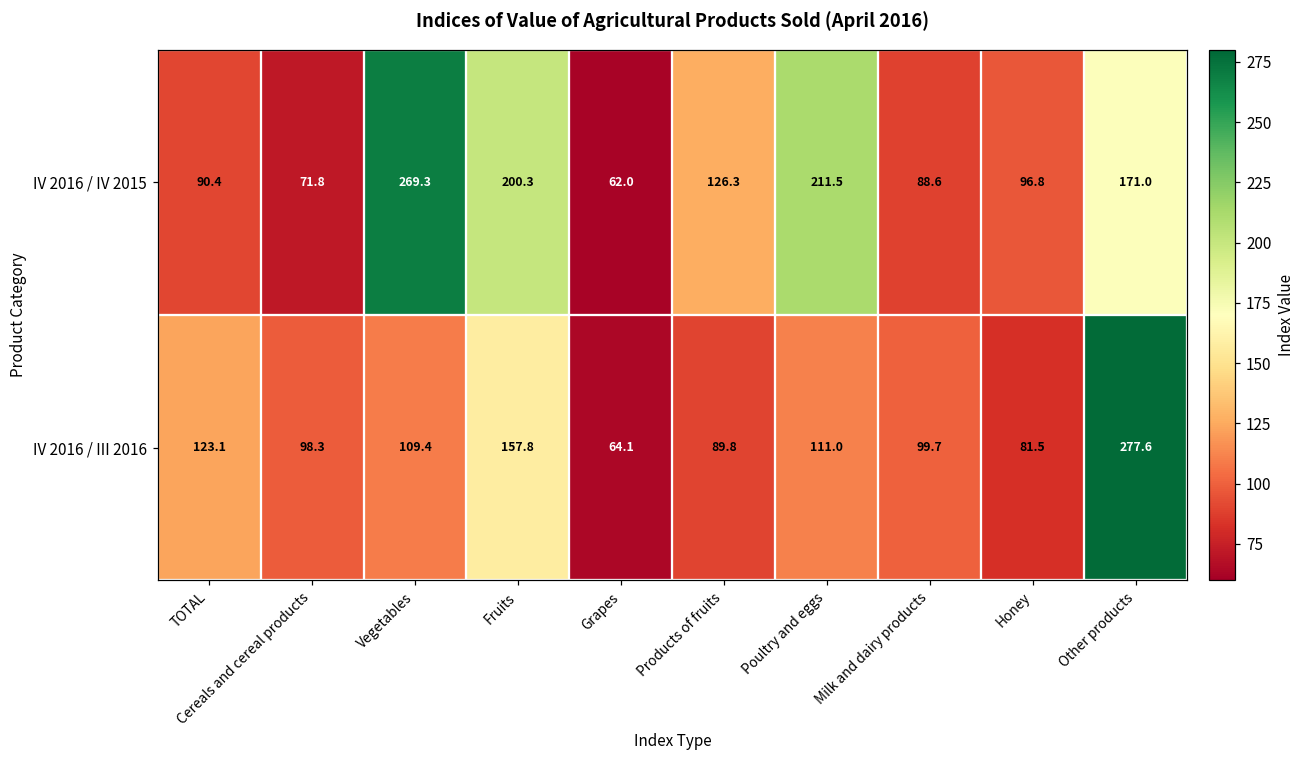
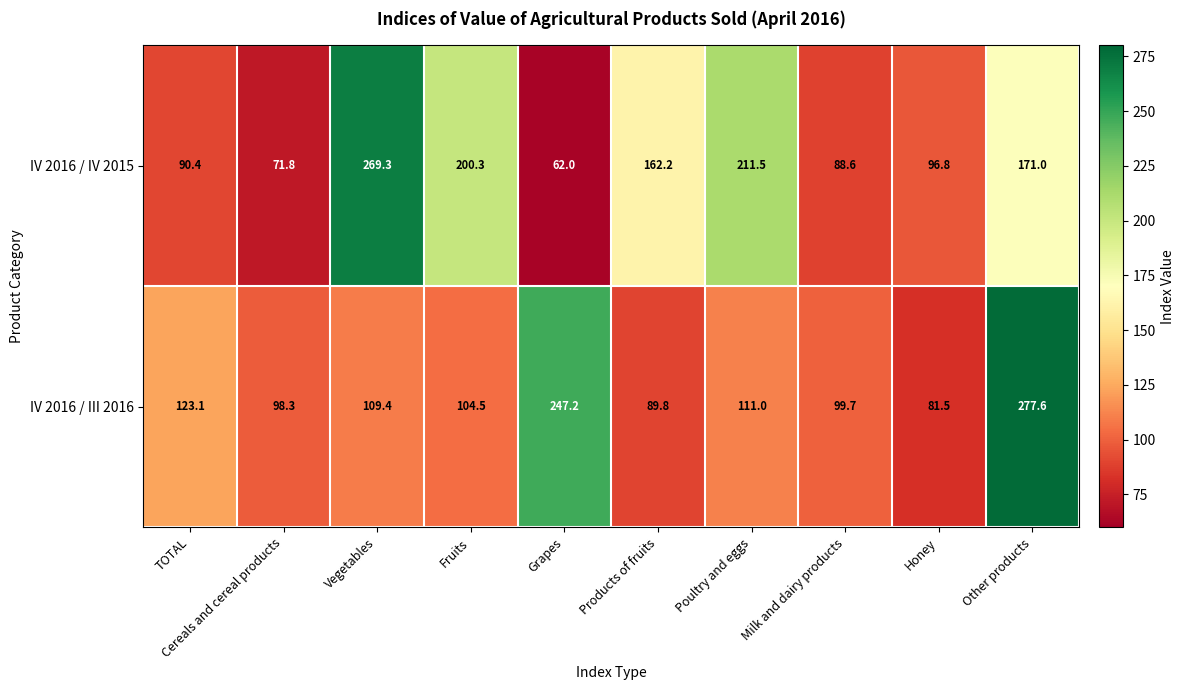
IV 2016 / IV 2015, Products of fruits: 126.3 -> 162.2
IV 2016 / III 2016, Fruits: 157.8 -> 104.5
IV 2016 / III 2016, Grapes: 64.1 -> 247.2
